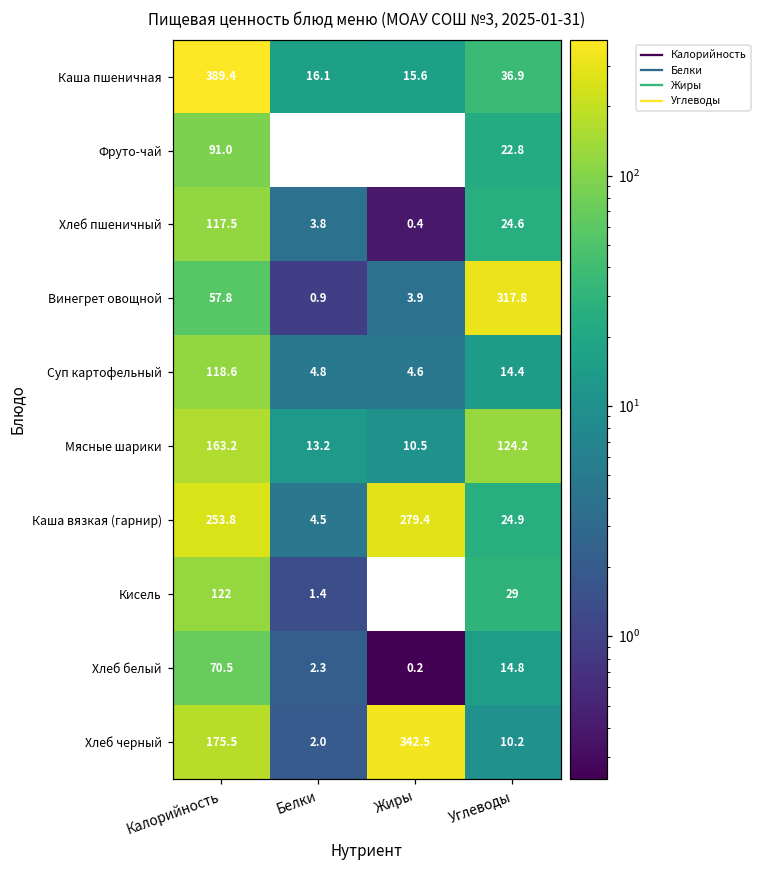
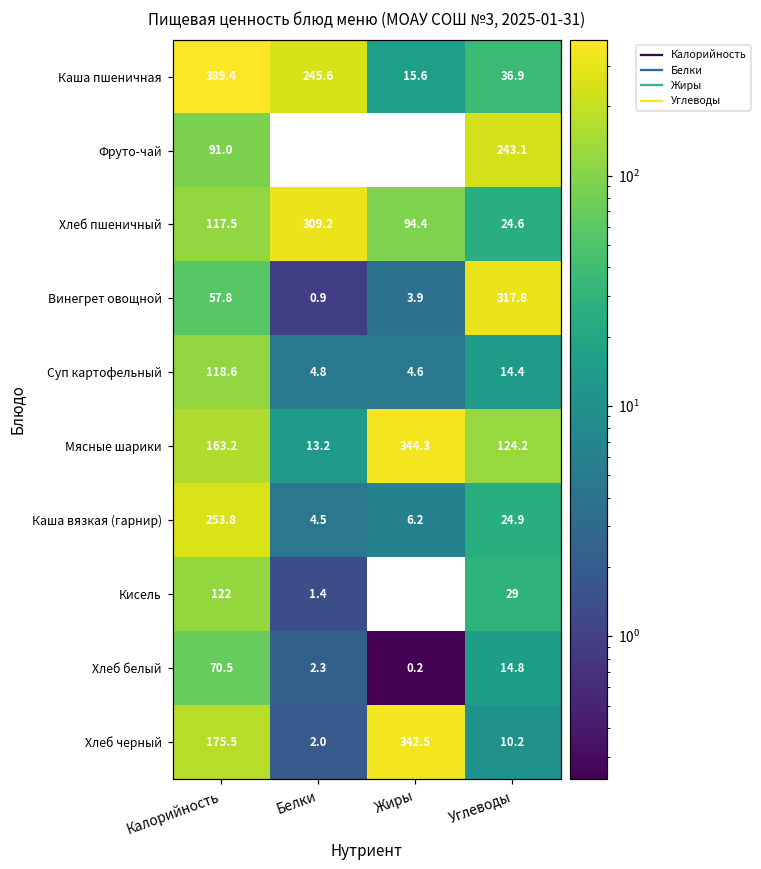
Каша пшеничная, Белки: 16.1 -> 245.6
Фруто-чай, Углеводы: 22.8 -> 243.1
Хлеб пшеничный, Белки: 3.8 -> 309.2
Хлеб пшеничный, Жиры: 0.4 -> 94.4
Мясные шарики, Жиры: 10.5 -> 344.3
Каша вязкая (гарнир), Жиры: 279.4 -> 6.2
